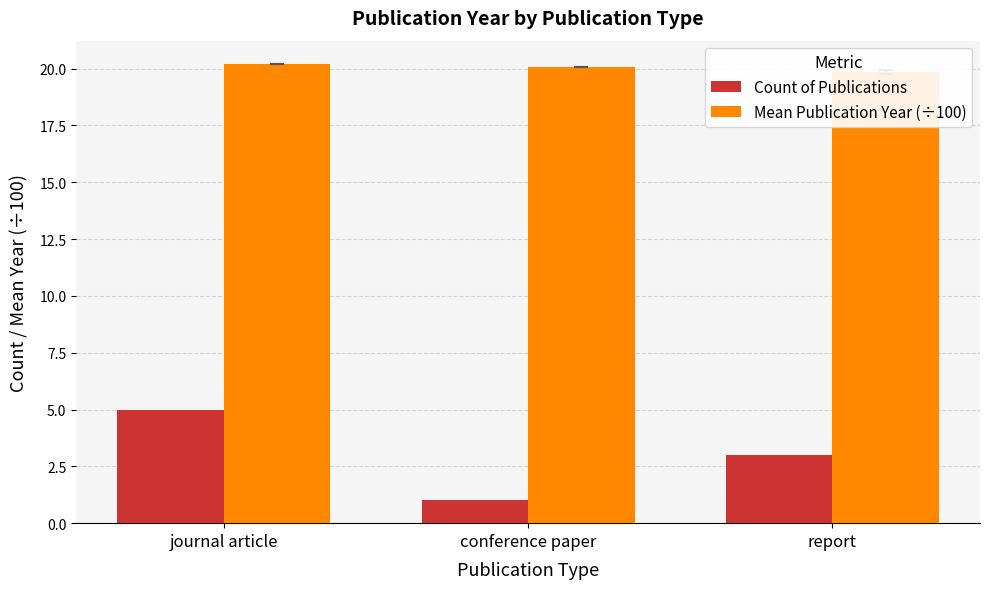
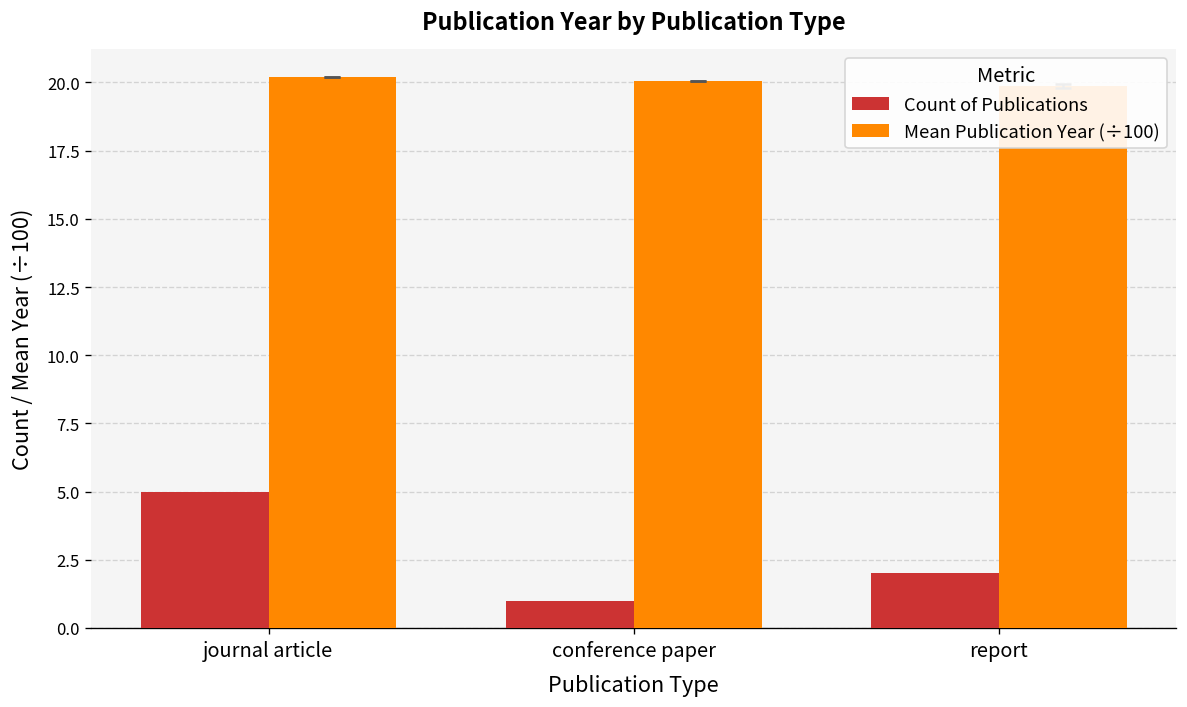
Count of Publications, report: 3 -> 2
